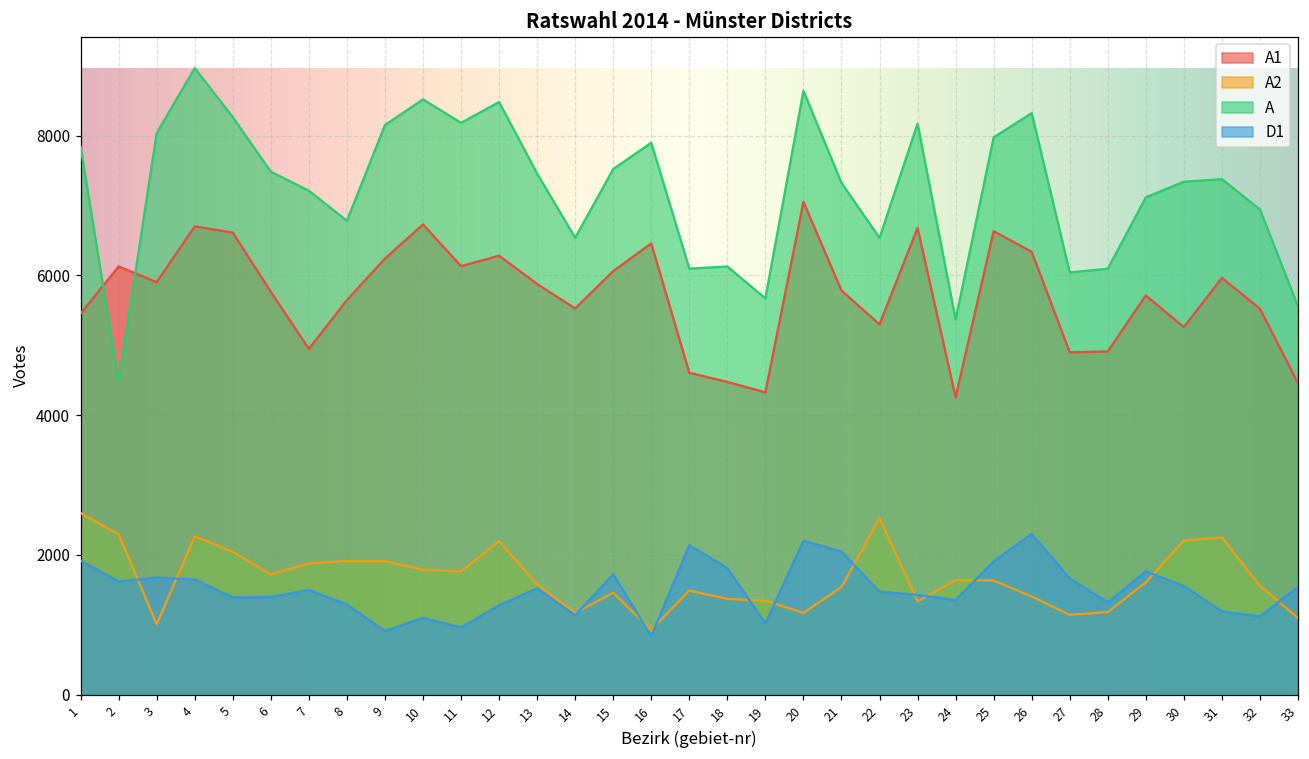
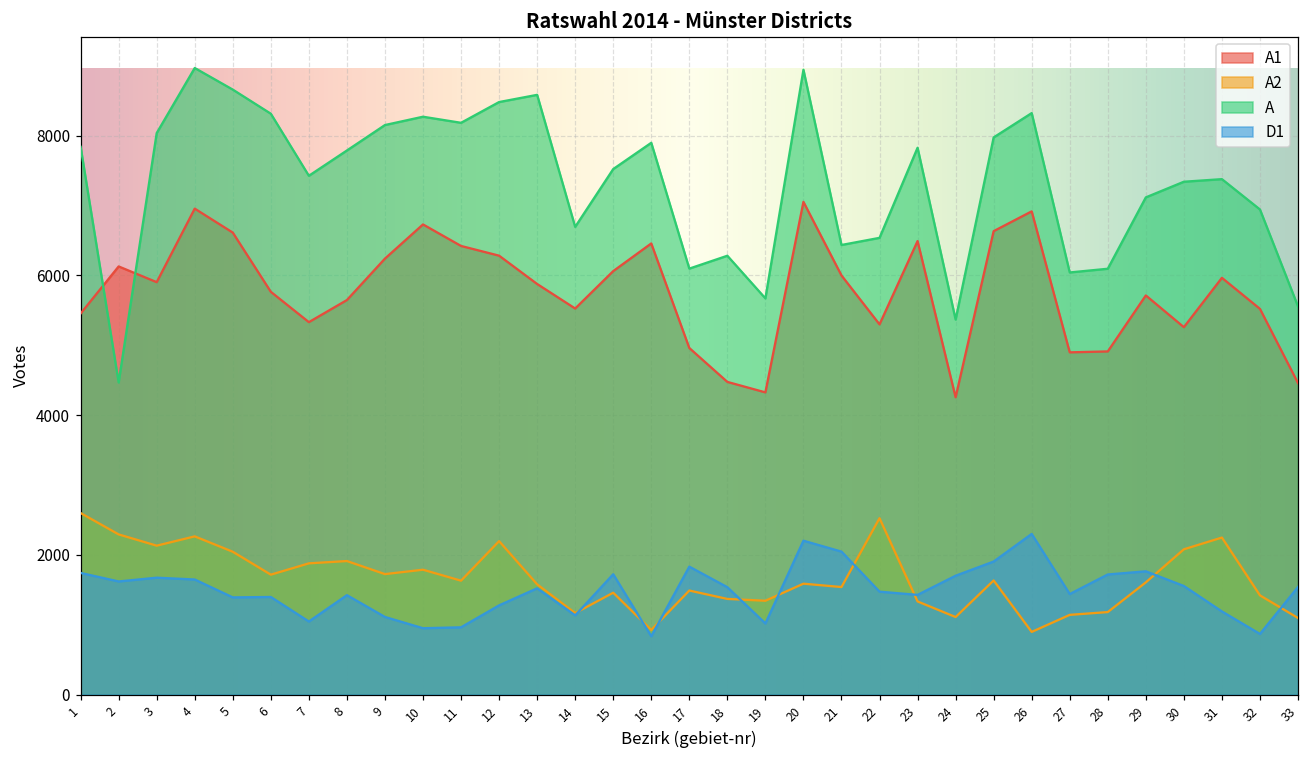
D1, 1: 1900 -> 1700
A2, 3: 1000 -> 2100
A1, 4: 6700 -> 7000
A, 5: 8300 -> 8700
A, 6: 7500 -> 8300
A1, 7: 4900 -> 5300
A, 7: 7200 -> 7400
D1, 7: 1500 -> 1000
A, 8: 6800 -> 7800
D1, 8: 1300 -> 1400
A2, 9: 1900 -> 1700
D1, 9: 900 -> 1100
A, 10: 8500 -> 8300
D1, 10: 1100 -> 1000
A1, 11: 6100 -> 6400
A2, 11: 1800 -> 1600
A, 13: 7500 -> 8600
A, 14: 6500 -> 6700
A1, 17: 4600 -> 5000
D1, 17: 2100 -> 1800
A, 18: 6100 -> 6300
D1, 18: 1800 -> 1500
A2, 20: 1200 -> 1600
A, 20: 8600 -> 8900
A1, 21: 5800 -> 6000
A, 21: 7300 -> 6400
A1, 23: 6700 -> 6500
A, 23: 8200 -> 7800
A2, 24: 1600 -> 1100
D1, 24: 1400 -> 1700
A1, 26: 6300 -> 6900
A2, 26: 1400 -> 900
D1, 27: 1700 -> 1400
D1, 28: 1300 -> 1700
A2, 30: 2200 -> 2100
A2, 32: 1600 -> 1400
D1, 32: 1100 -> 900
